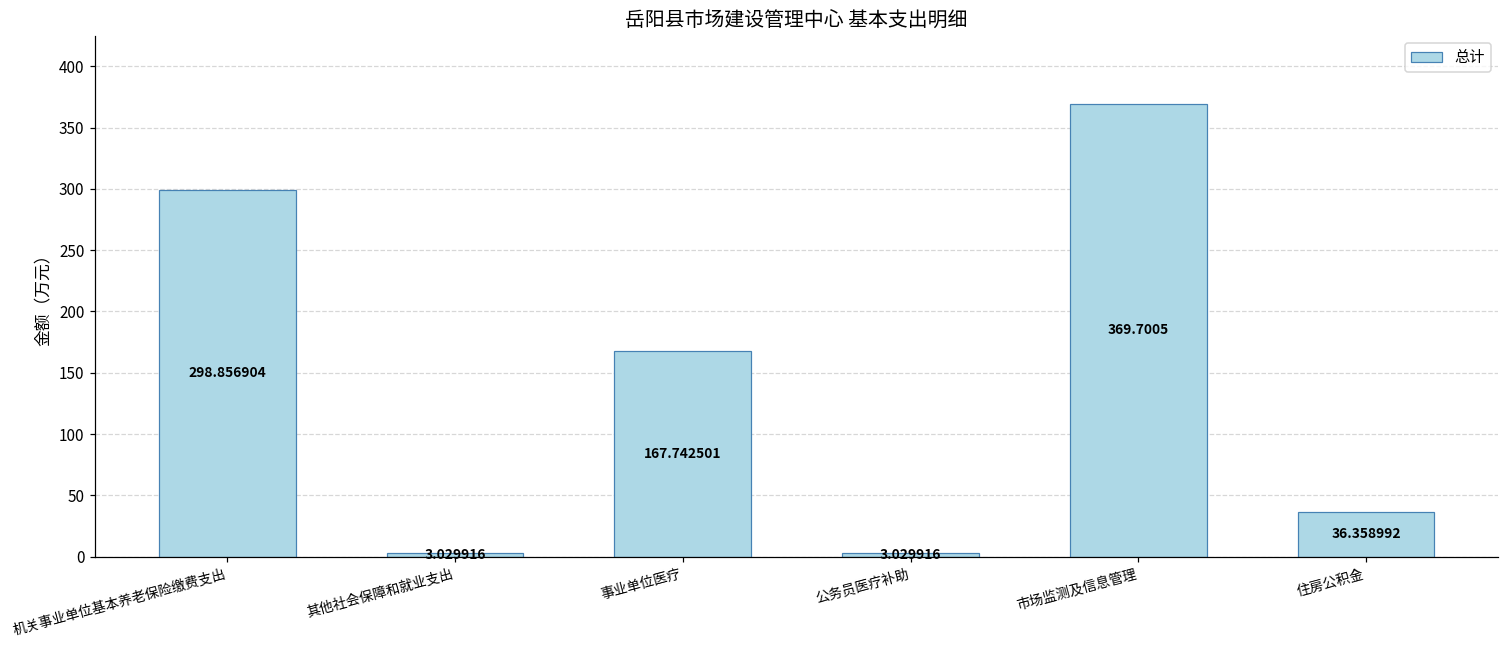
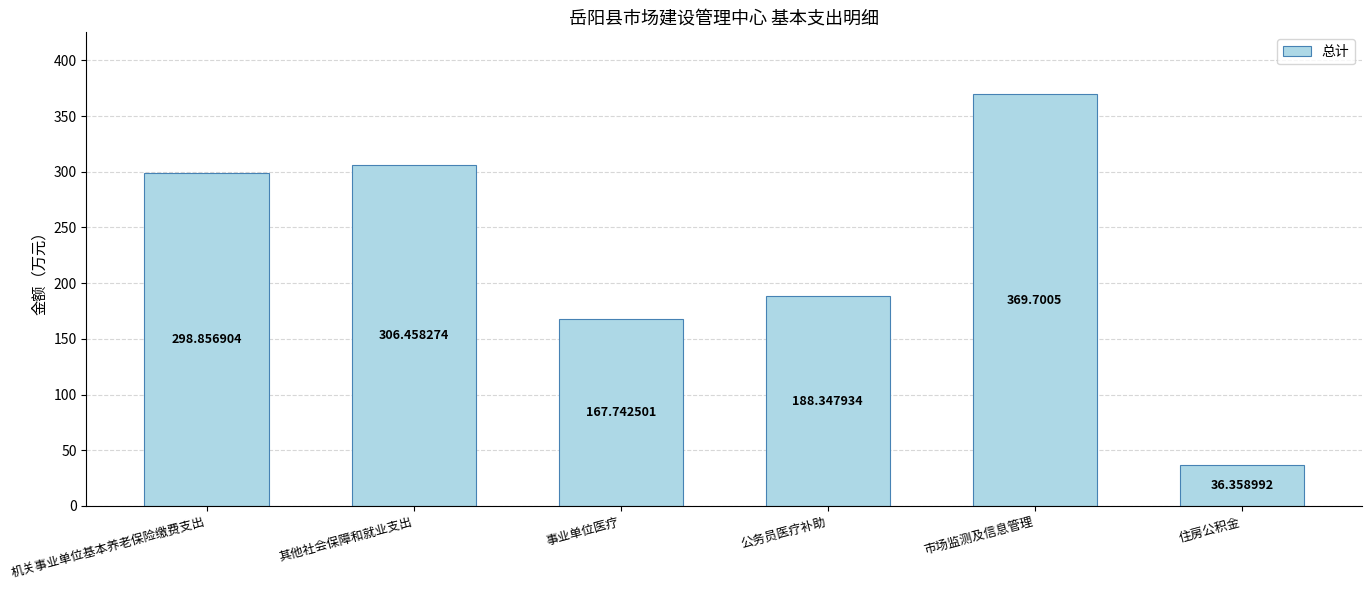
其他社会保障和就业支出: 3.029916 -> 306.458274
公务员医疗补助: 3.029916 -> 188.347934
